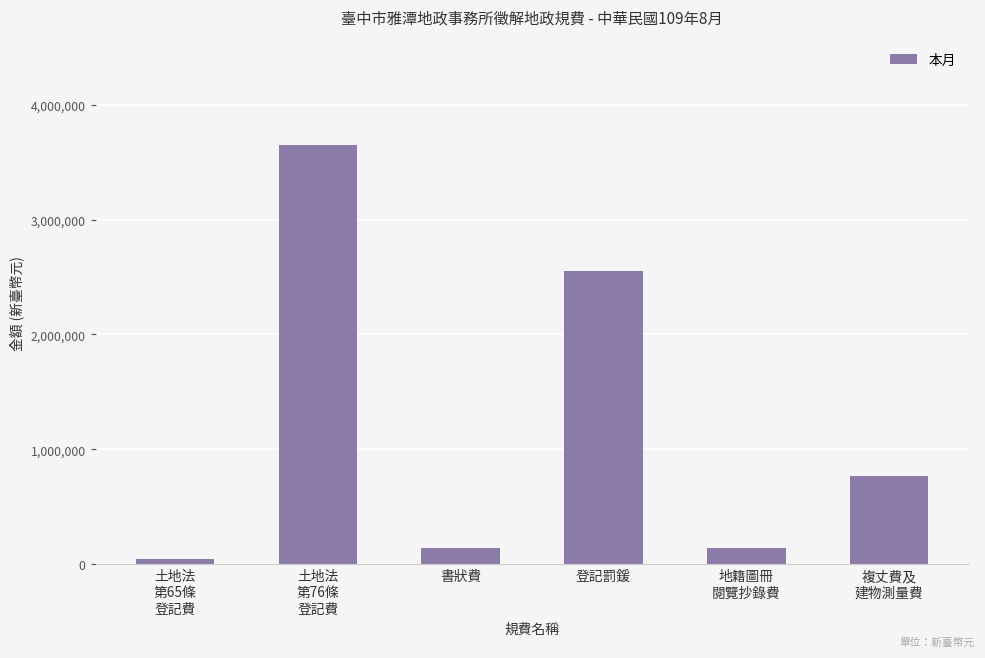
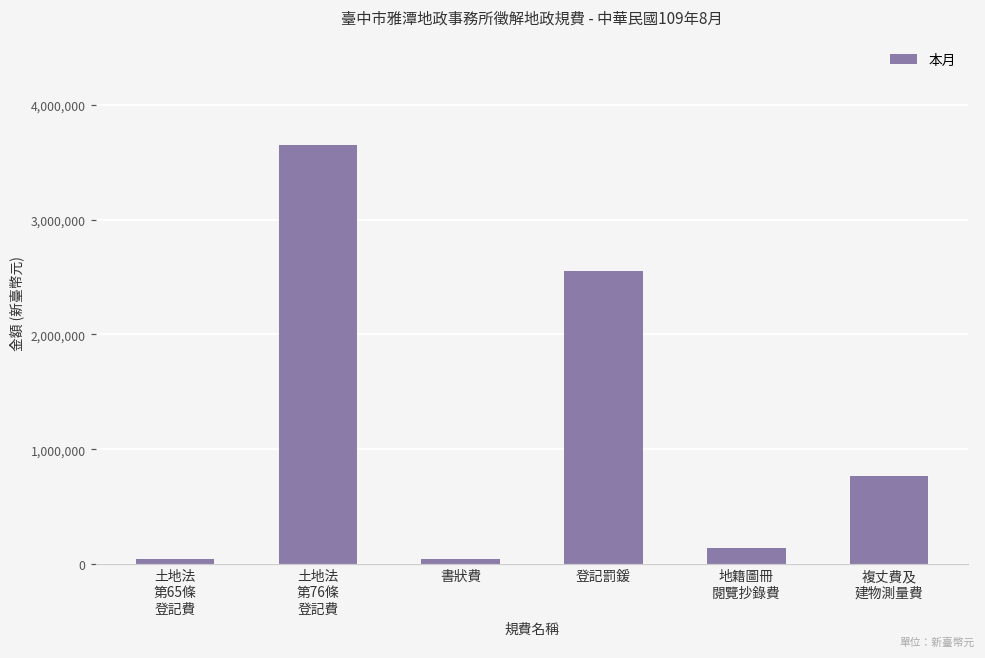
書狀費: 140,000 -> 40,000
